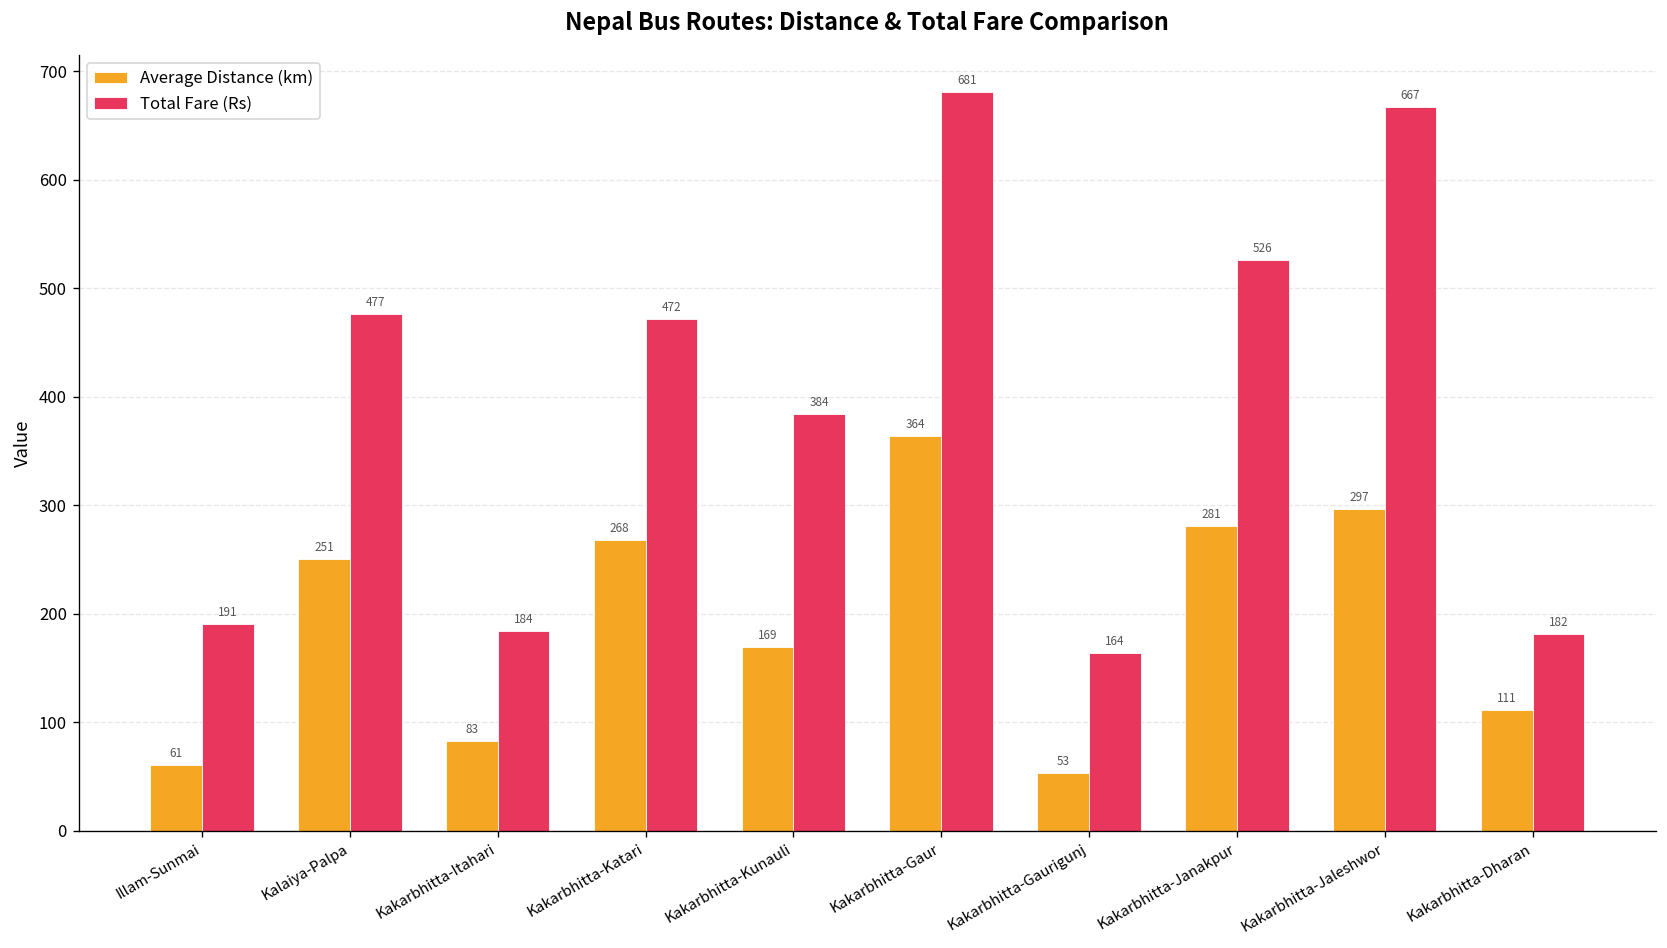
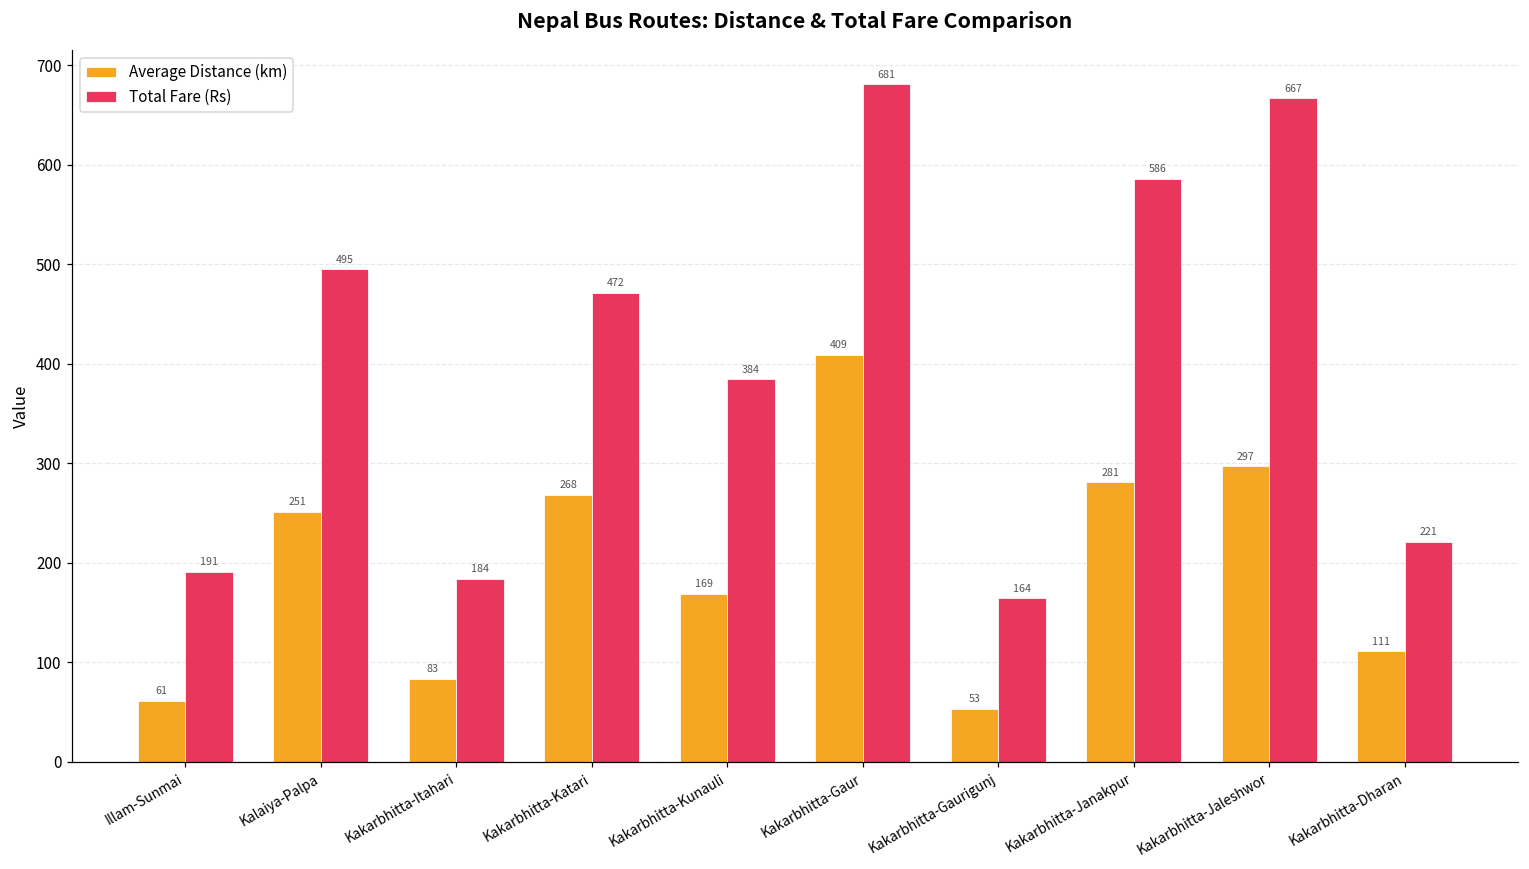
Total Fare (Rs), Kalaiya-Palpa: 477 -> 495
Average Distance (km), Kakarbhitta-Gaur: 364 -> 409
Total Fare (Rs), Kakarbhitta-Janakpur: 526 -> 586
Total Fare (Rs), Kakarbhitta-Dharan: 182 -> 221
